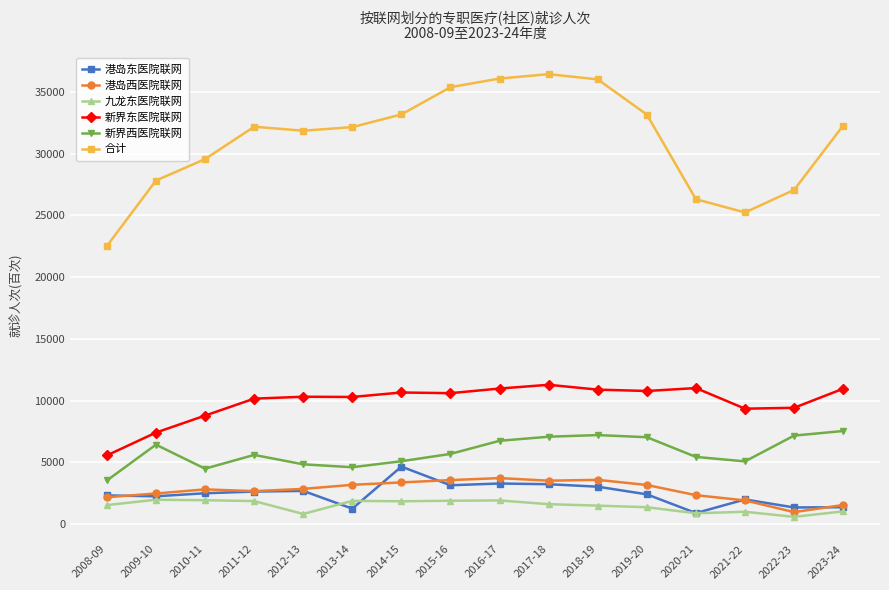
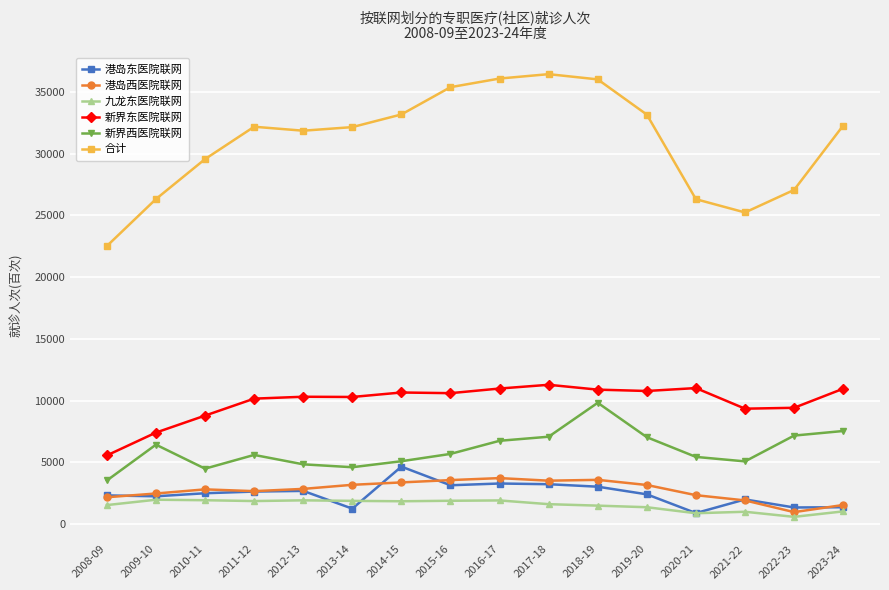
合计, 2009-10: 27800 -> 26300
九龙东医院联网, 2012-13: 800 -> 1900
新界西医院联网, 2018-19: 7200 -> 9800
